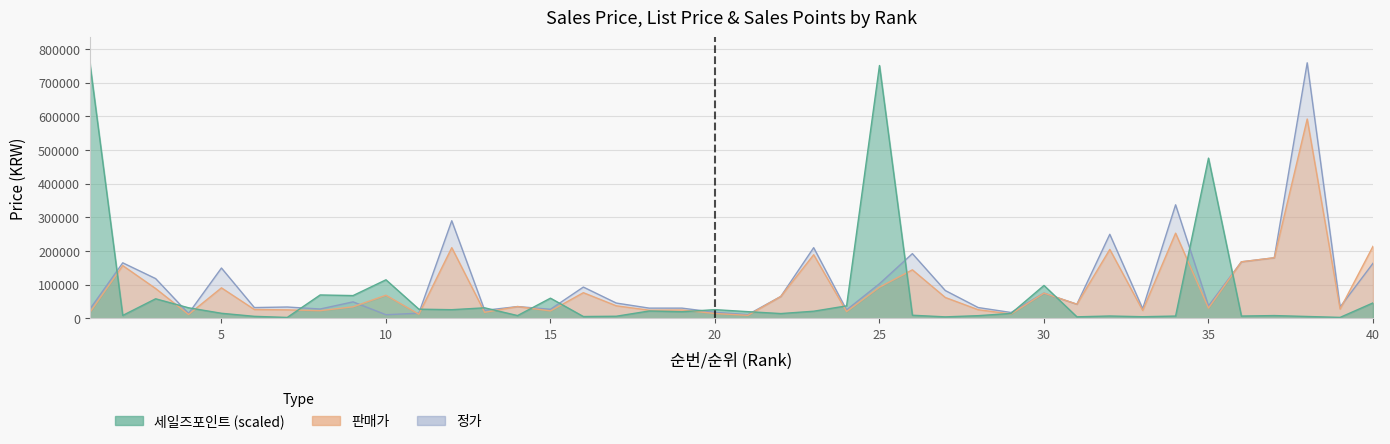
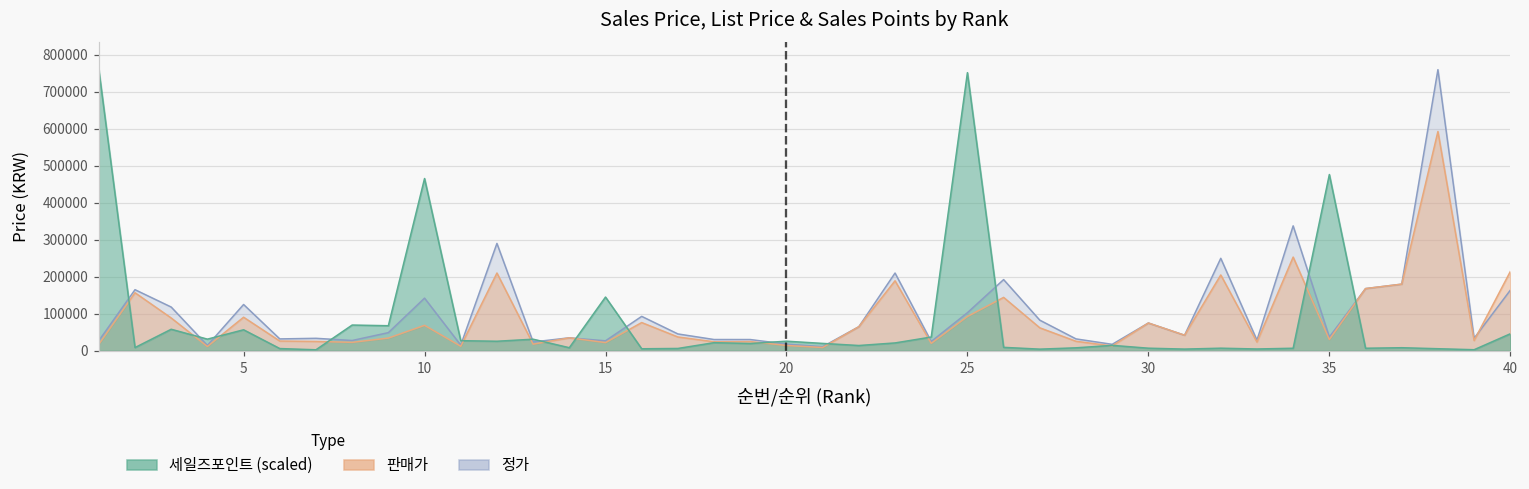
정가, 5: 150000 -> 130000
세일즈포인트 (scaled), 5: 20000 -> 60000
정가, 10: 10000 -> 140000
세일즈포인트 (scaled), 10: 110000 -> 470000
세일즈포인트 (scaled), 15: 60000 -> 150000
세일즈포인트 (scaled), 30: 100000 -> 10000
